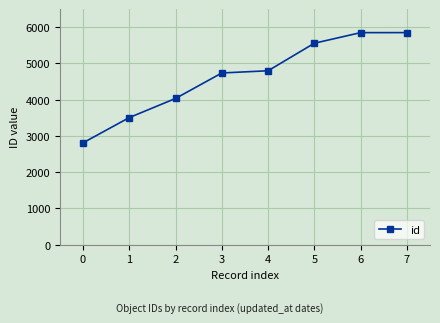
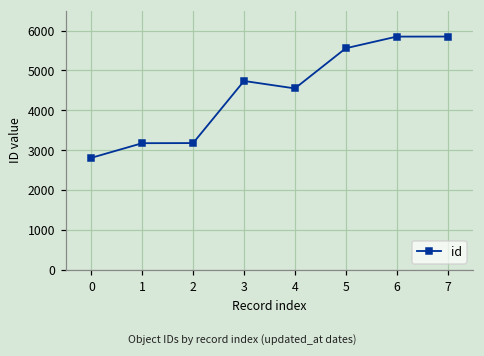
1: 3500 -> 3200
2: 4000 -> 3200
4: 4800 -> 4600
